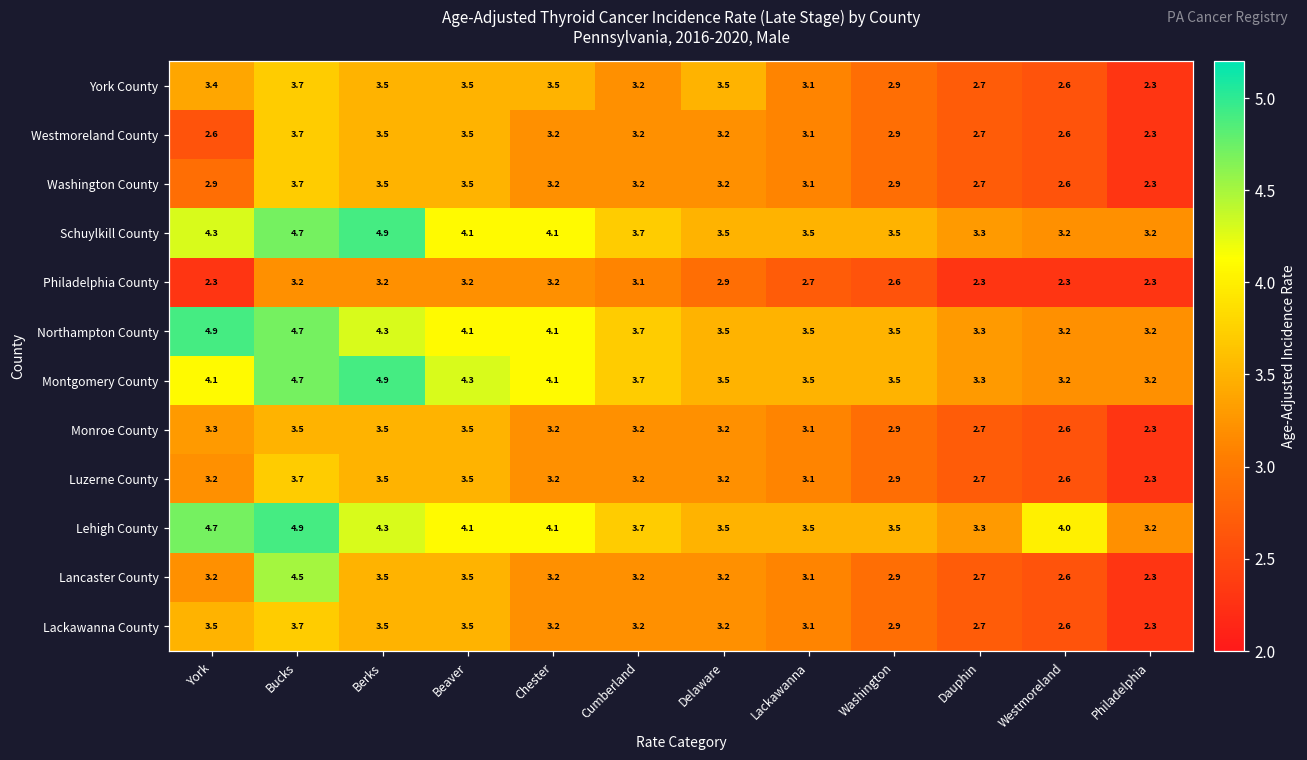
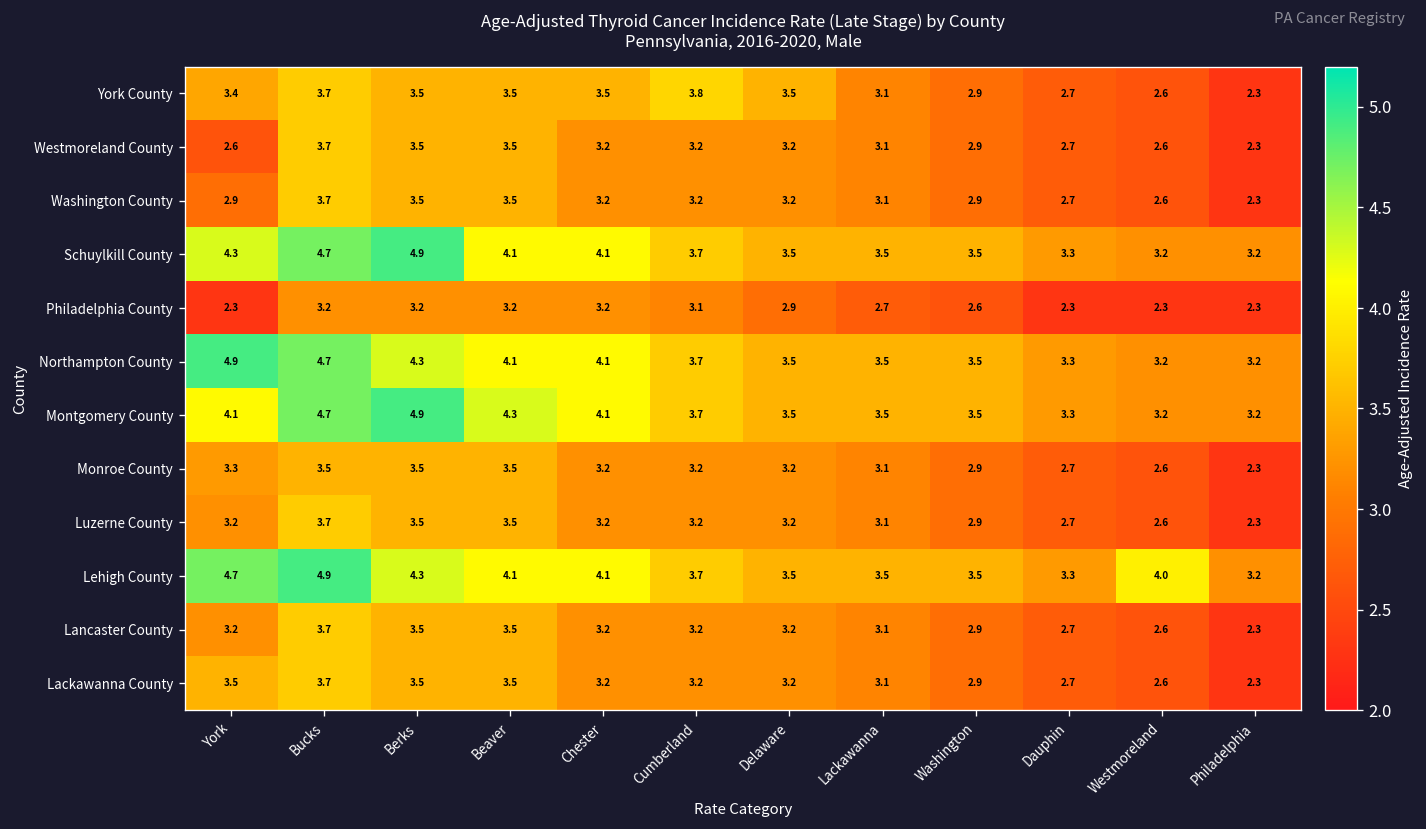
York County, Cumberland: 3.2 -> 3.8
Lancaster County, Bucks: 4.5 -> 3.7
